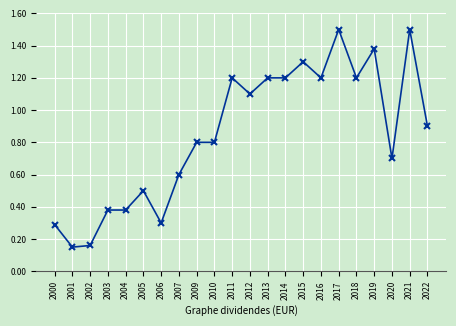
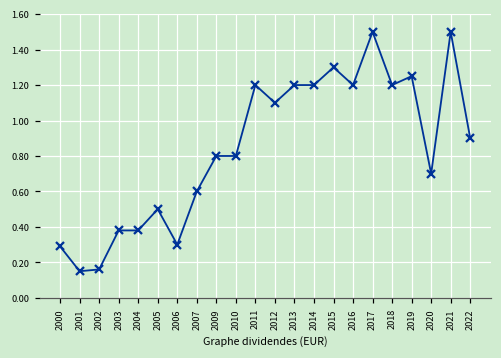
2019: 1.38 -> 1.25
